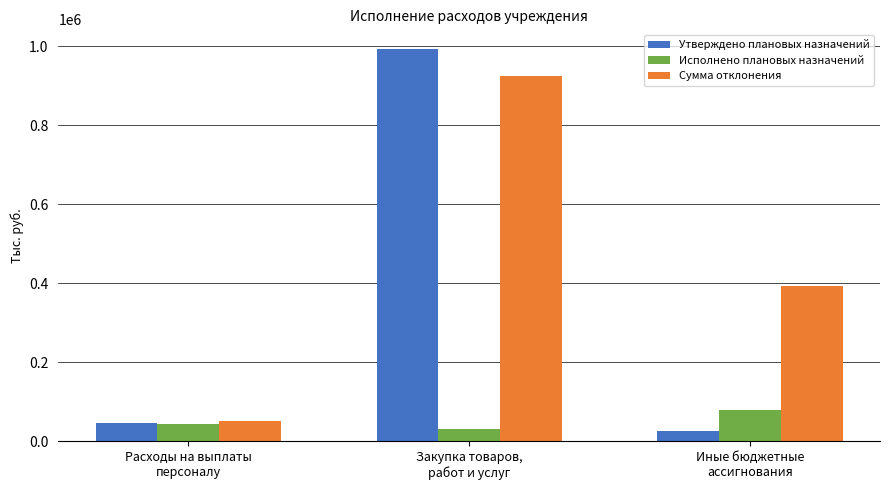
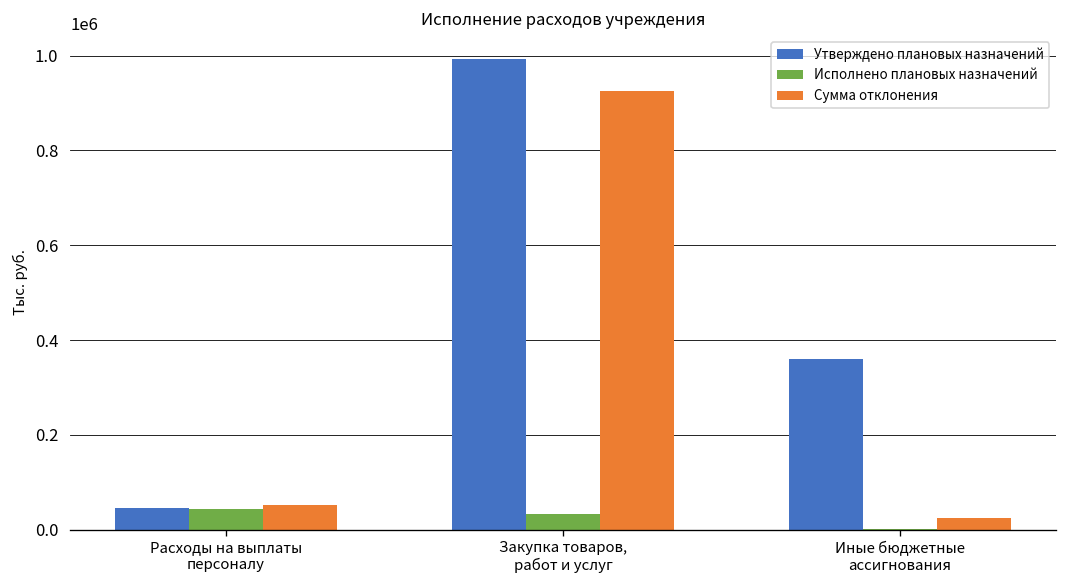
Утверждено плановых назначений, Иные бюджетные ассигнования: 30000 -> 360000
Исполнено плановых назначений, Иные бюджетные ассигнования: 80000 -> 0
Сумма отклонения, Иные бюджетные ассигнования: 390000 -> 20000
